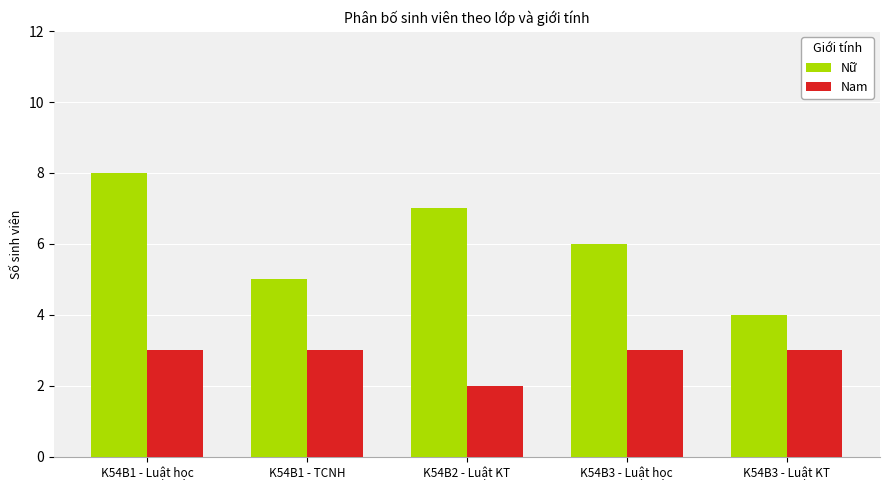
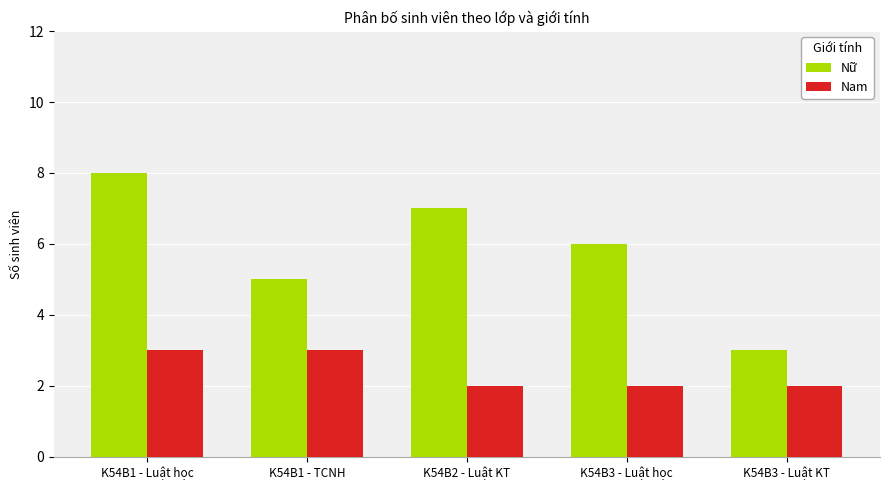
Nam, K54B3 - Luật học: 3 -> 2
Nữ, K54B3 - Luật KT: 4 -> 3
Nam, K54B3 - Luật KT: 3 -> 2
